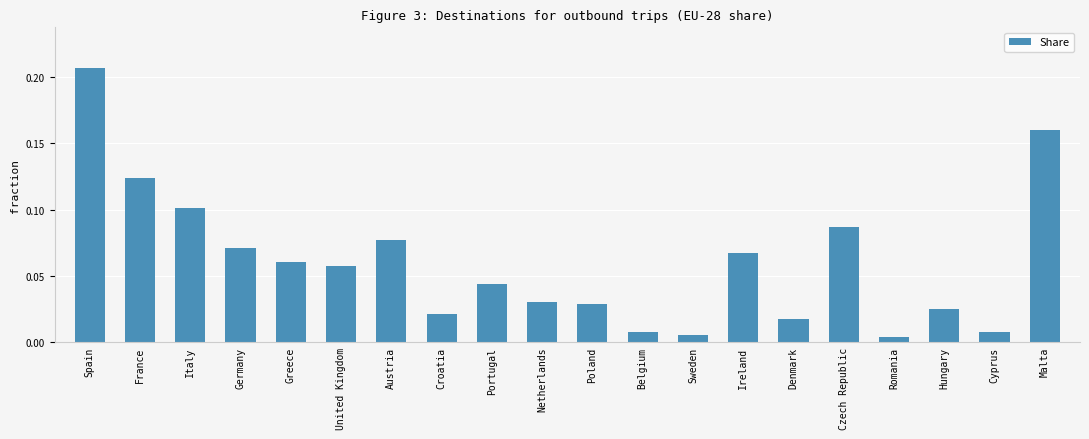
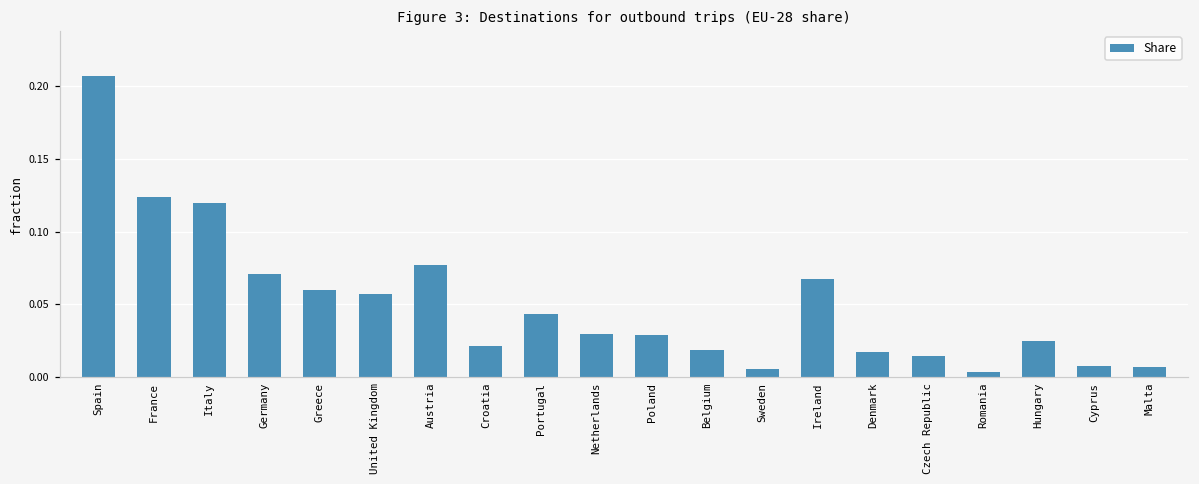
Italy: 0.101 -> 0.120
Belgium: 0.007 -> 0.019
Czech Republic: 0.087 -> 0.015
Malta: 0.160 -> 0.007
